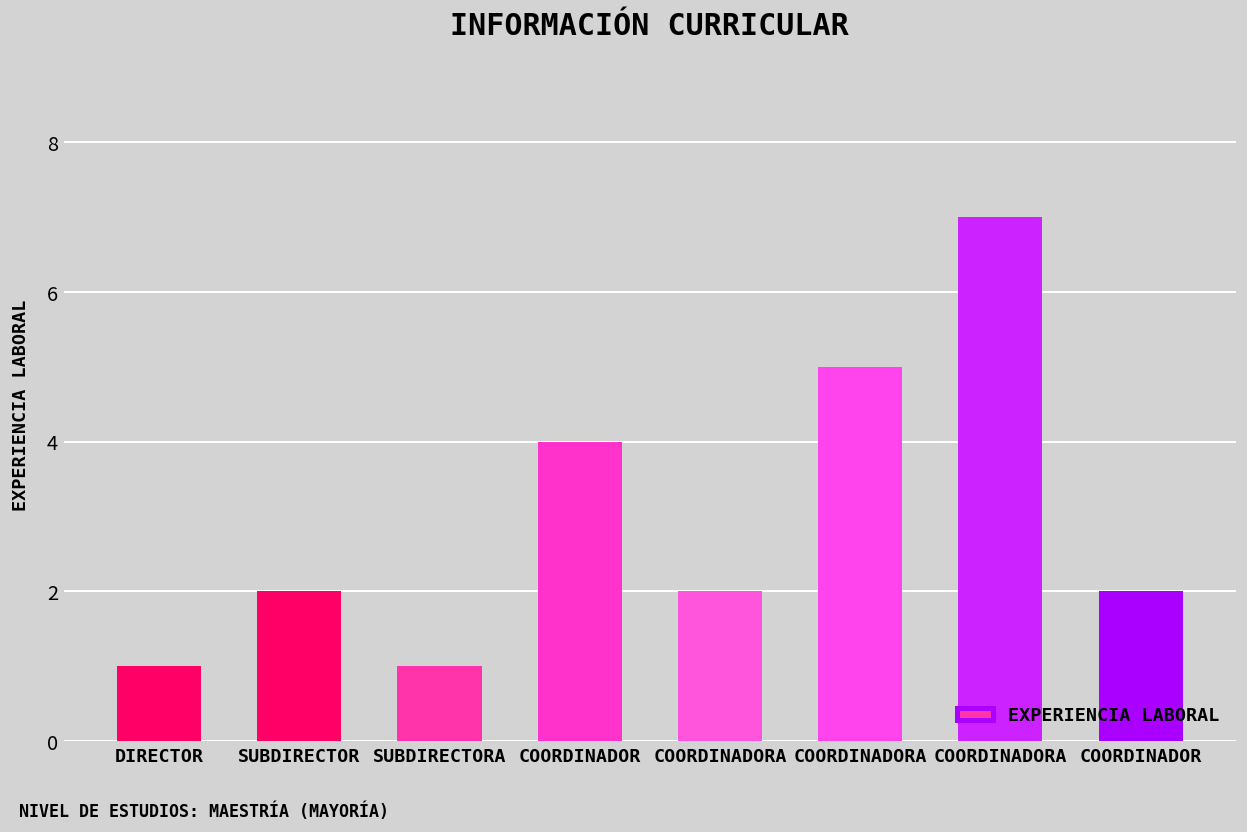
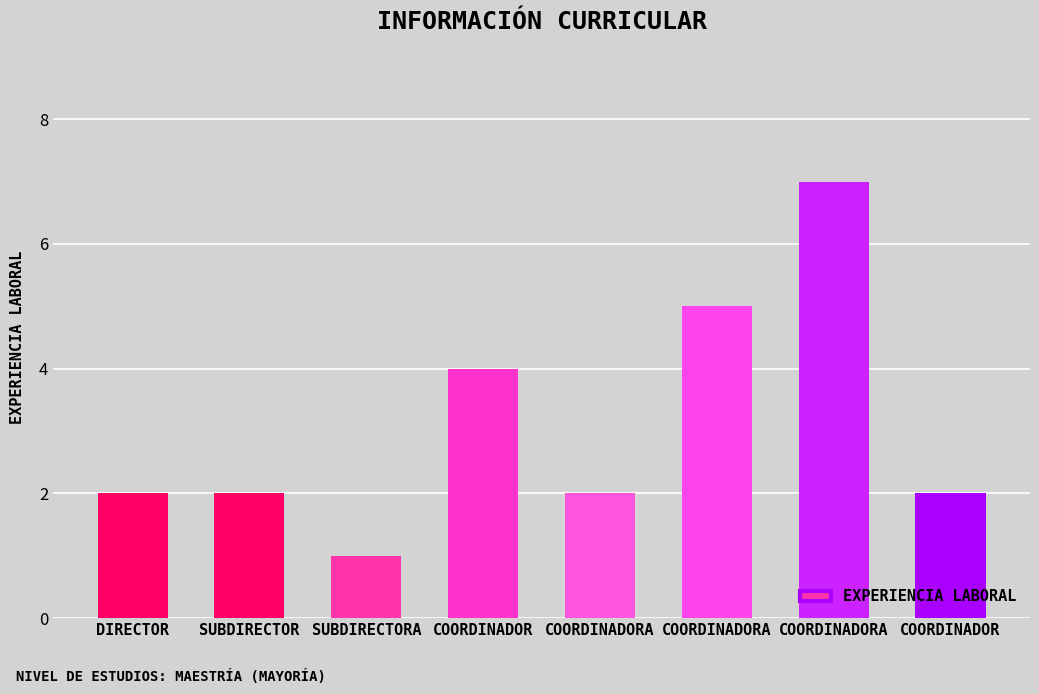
DIRECTOR: 1 -> 2
